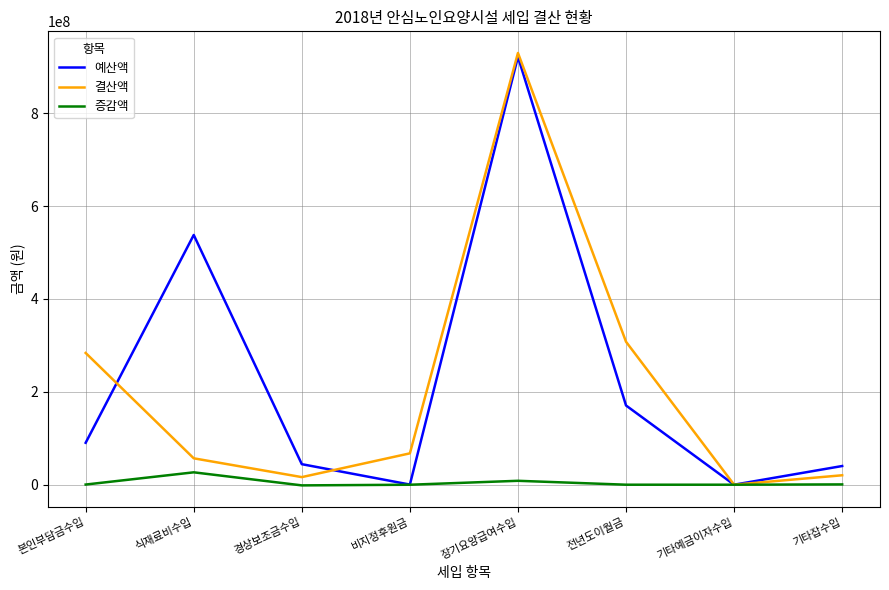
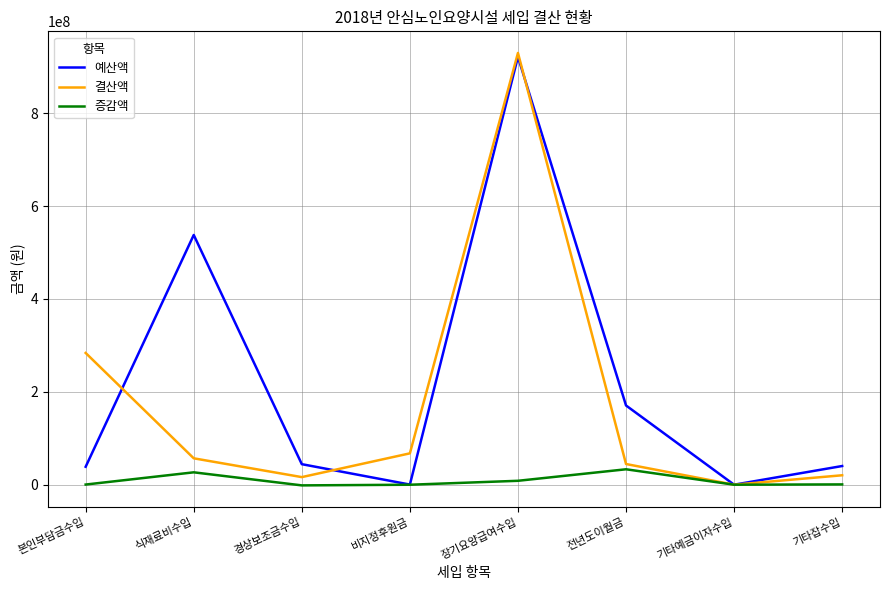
예산액, 본인부담금수입: 90000000 -> 40000000
결산액, 전년도이월금: 310000000 -> 40000000
증감액, 전년도이월금: 0 -> 30000000
